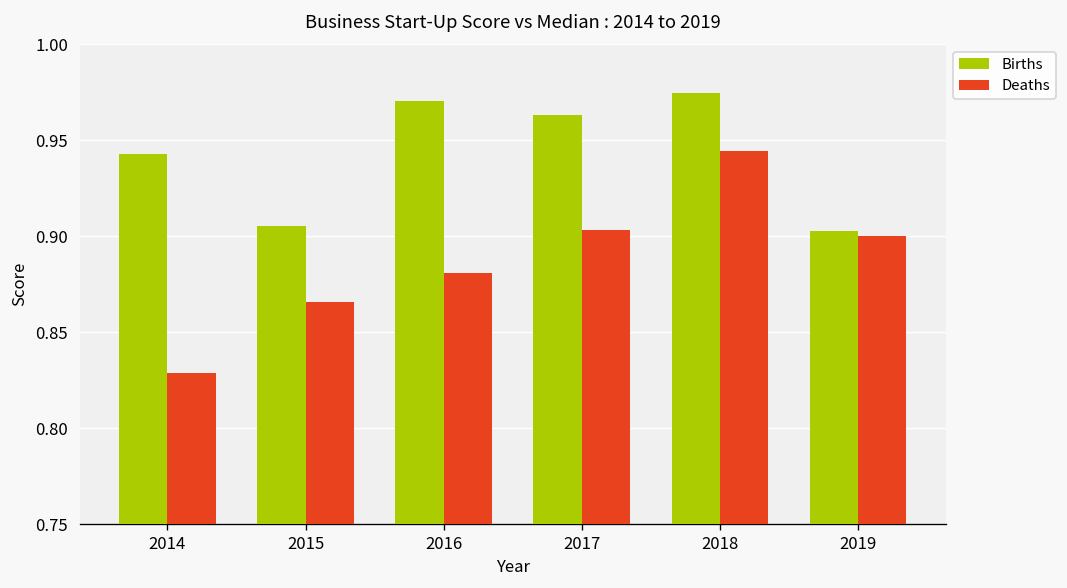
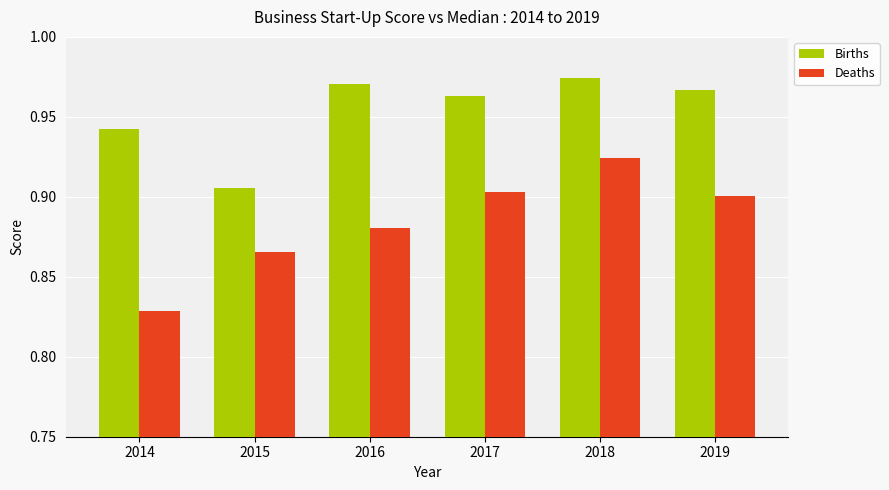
Deaths, 2018: 0.944 -> 0.924
Births, 2019: 0.902 -> 0.966
